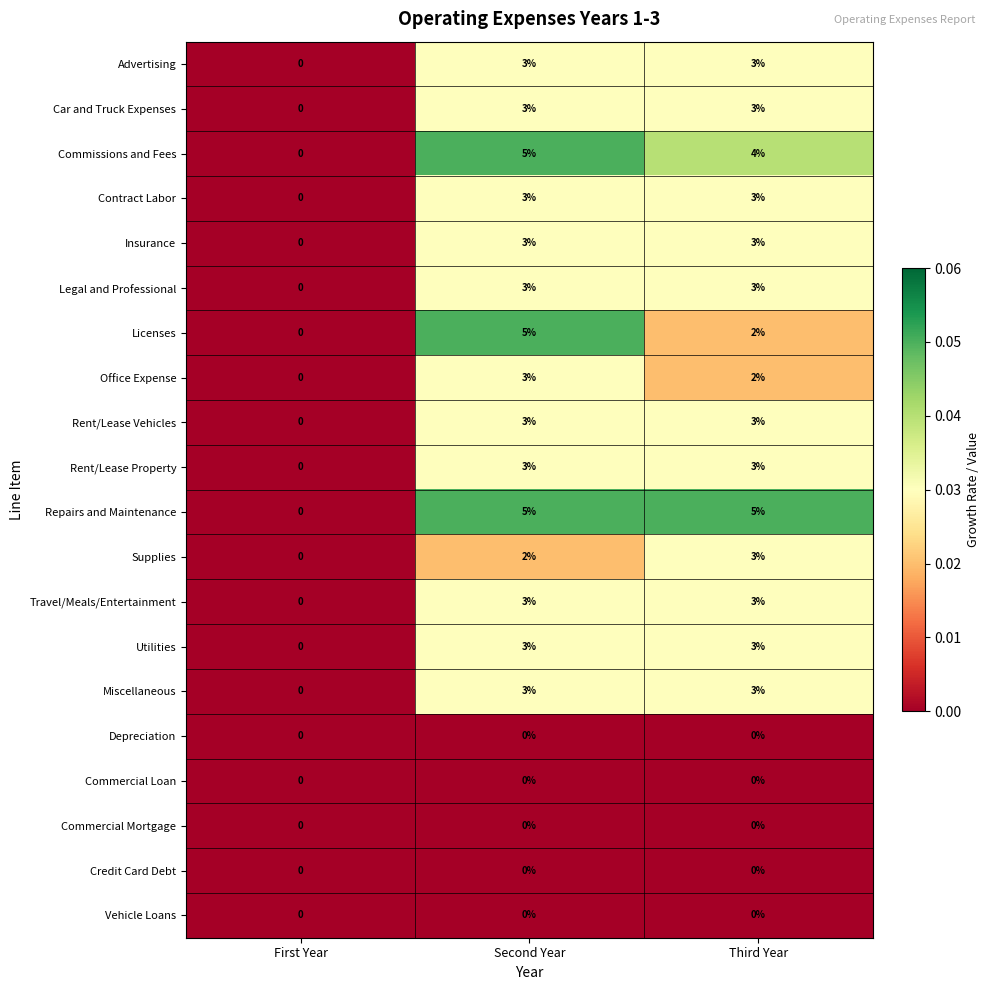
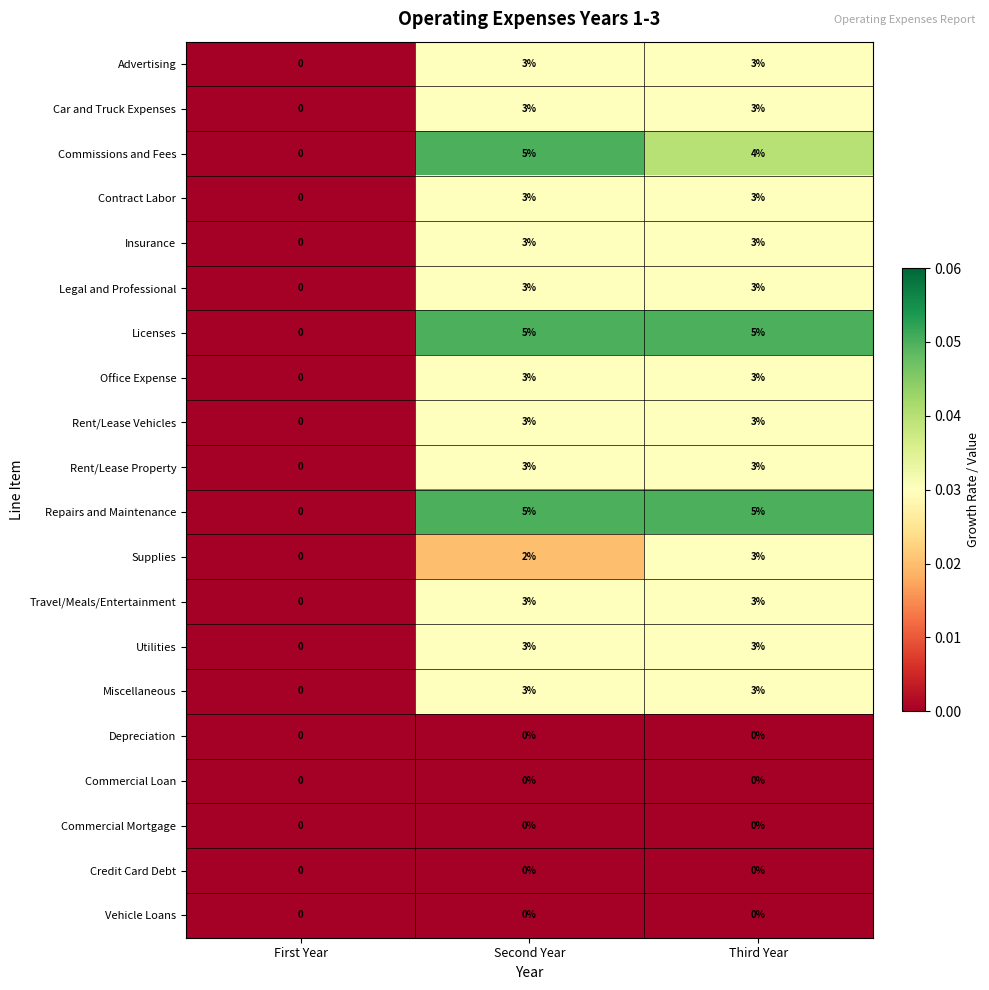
Licenses, Third Year: 2% -> 5%
Office Expense, Third Year: 2% -> 3%
